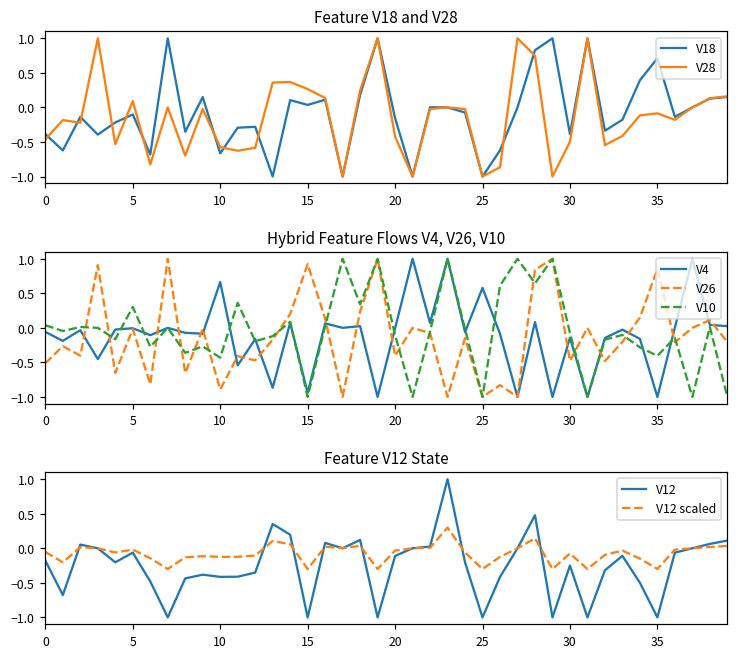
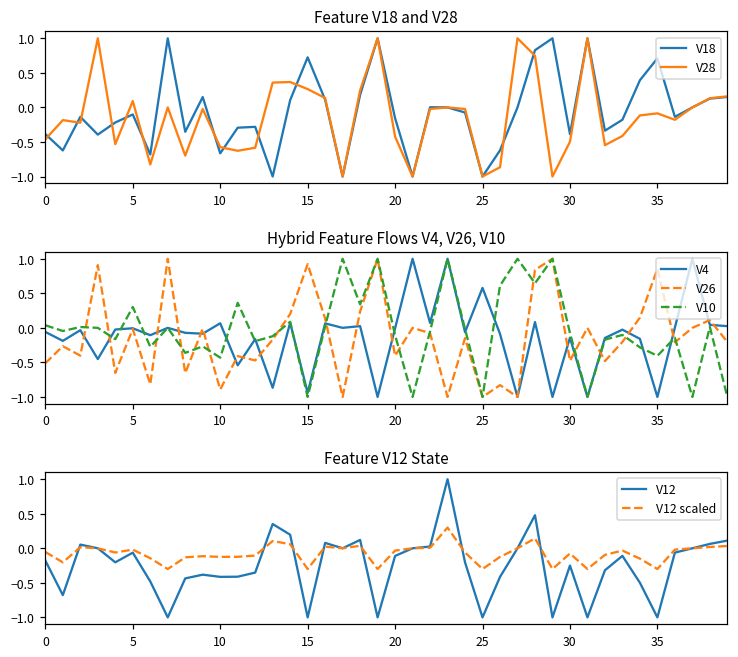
Feature V18 and V28, V18, 15: 0.0 -> 0.7
Hybrid Feature Flows V4, V26, V10, V4, 10: 0.7 -> 0.1
